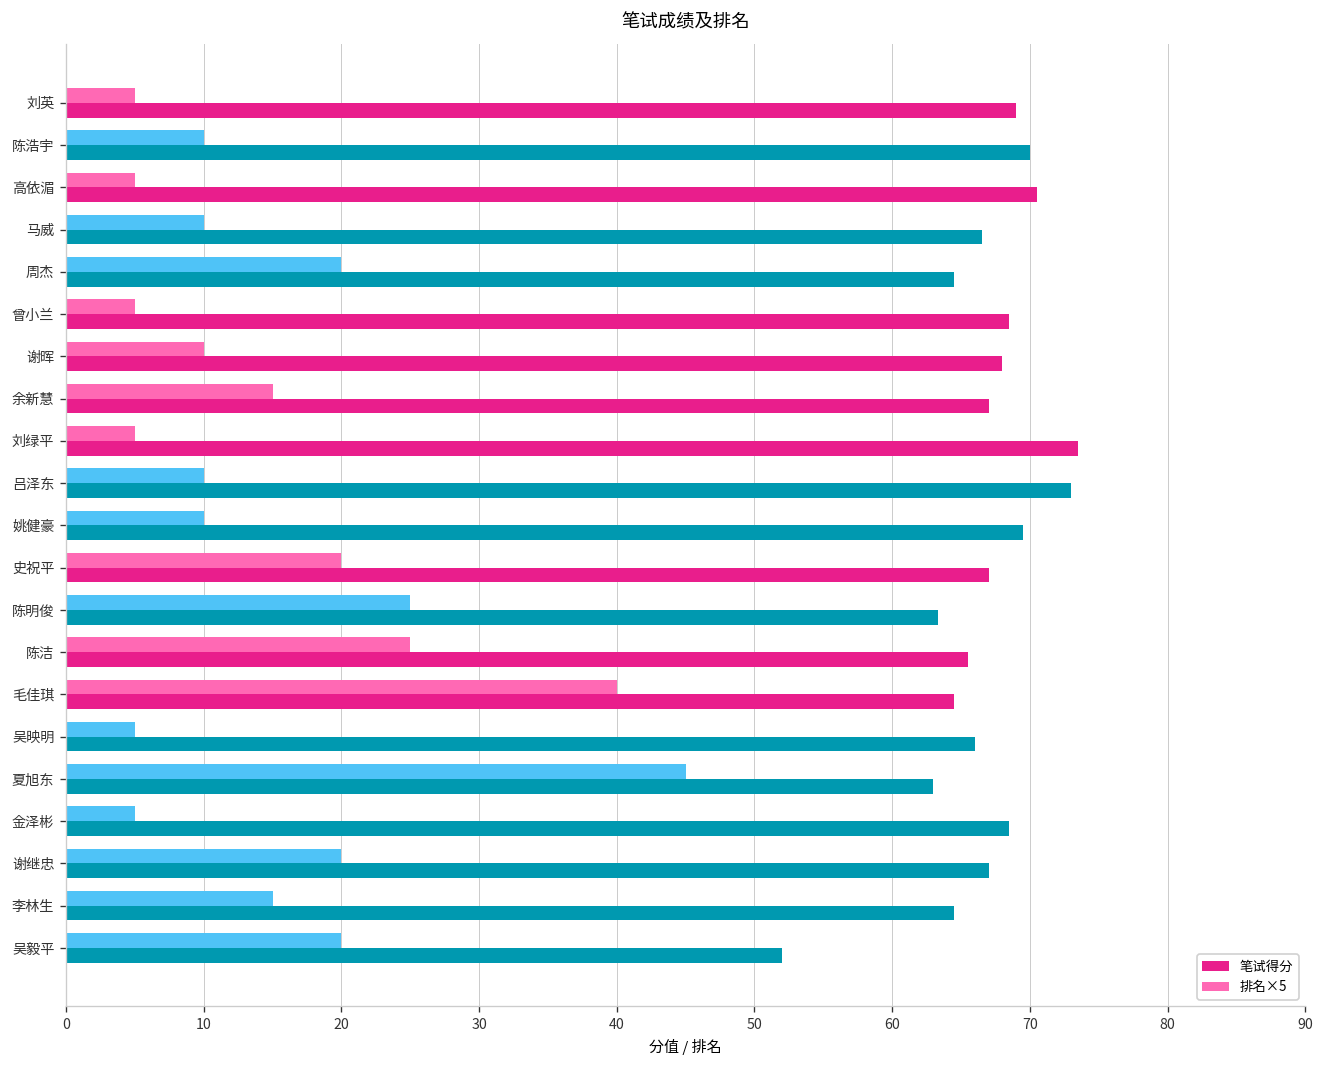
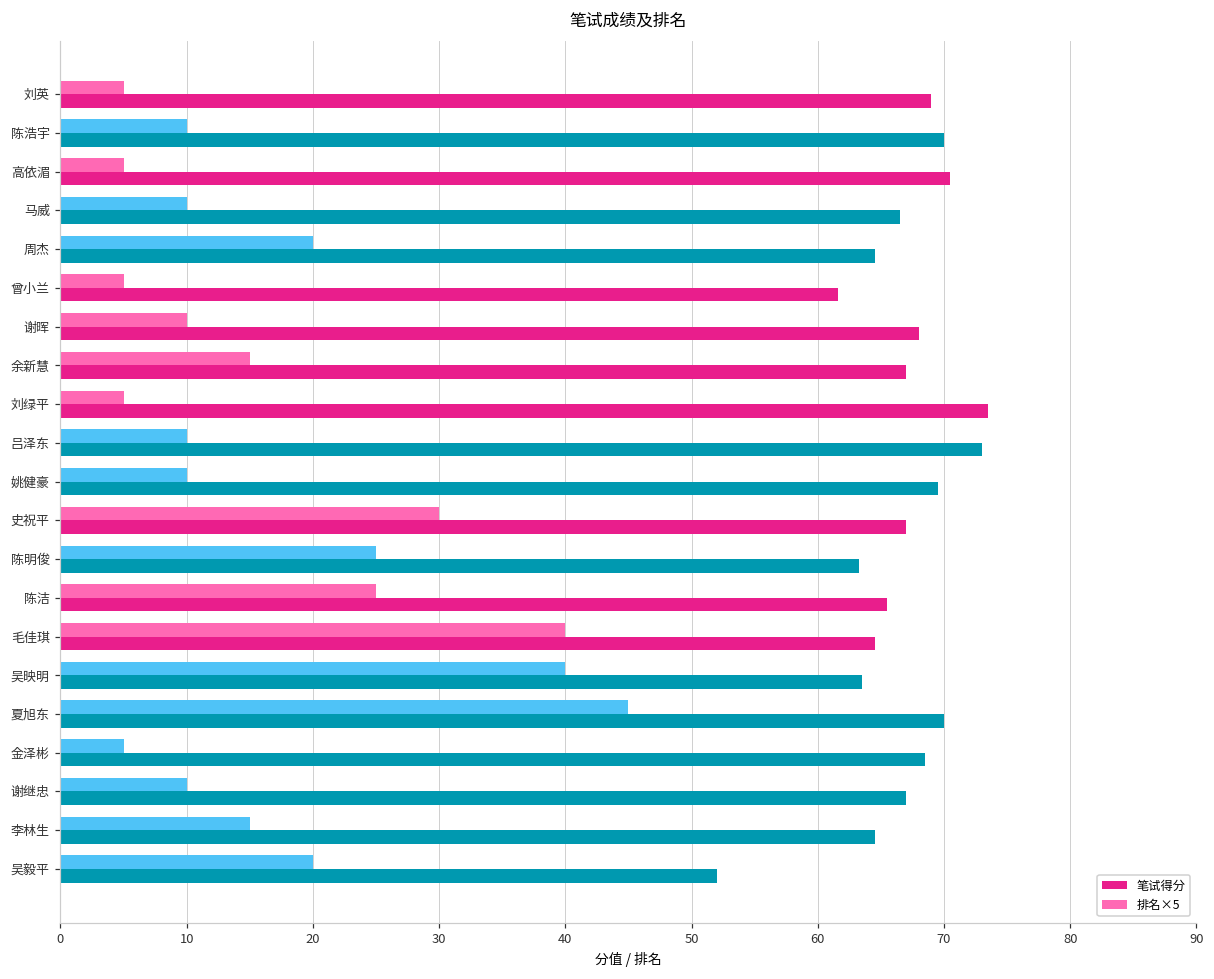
笔试得分, 曾小兰: 68.5 -> 61.6
排名×5, 史祝平: 20.0 -> 30.0
排名×5, 吴映明: 5.0 -> 40.0
笔试得分, 吴映明: 66.0 -> 63.5
笔试得分, 夏旭东: 63 -> 70
排名×5, 谢继忠: 20.0 -> 10.0
